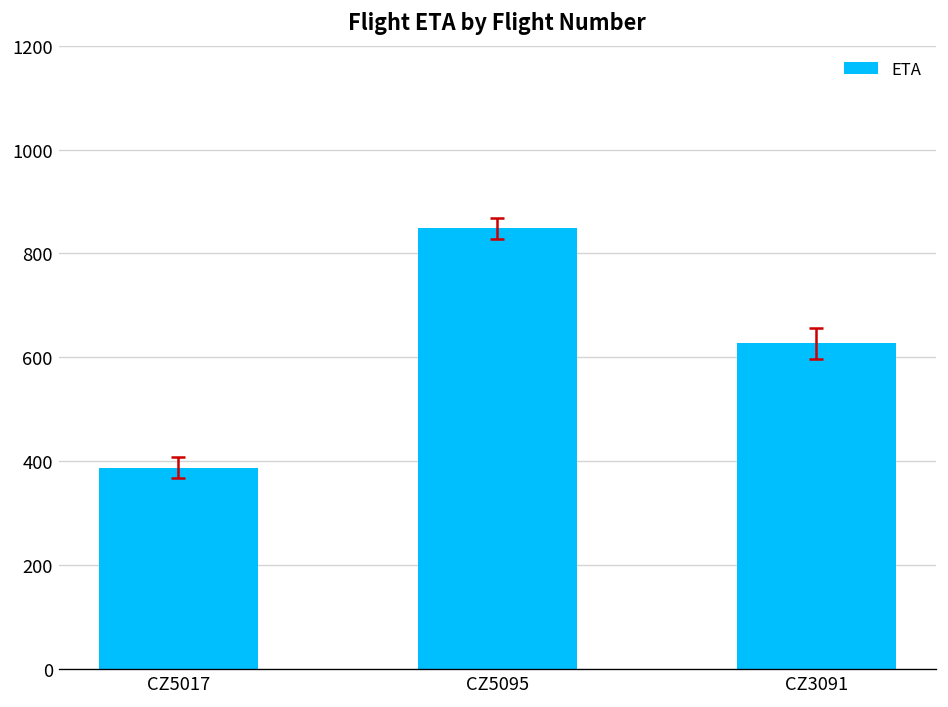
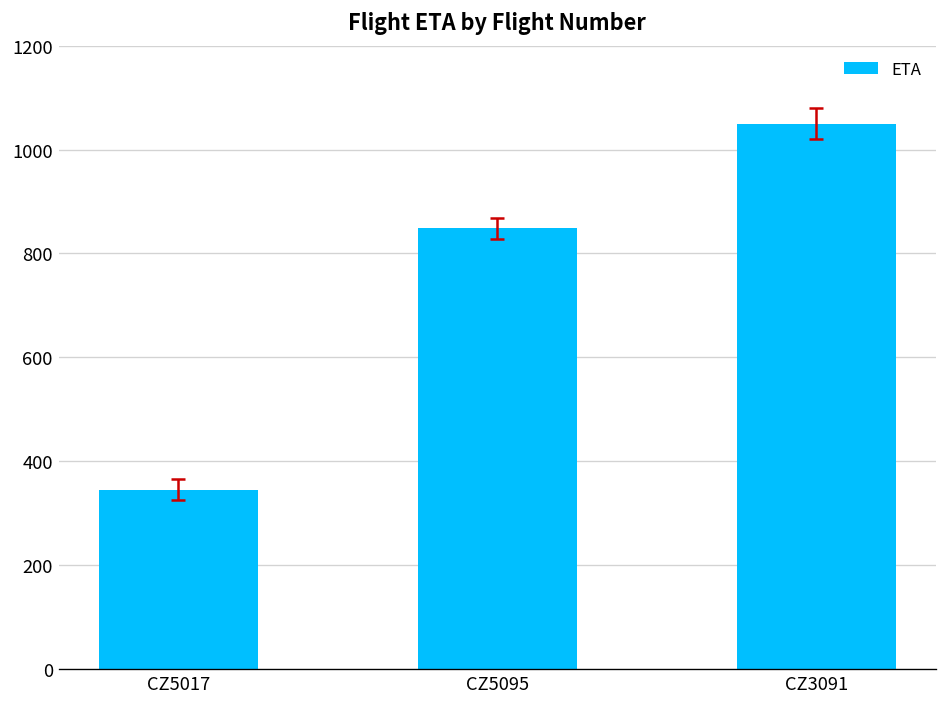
ETA, CZ5017: 390 -> 350
ETA, CZ3091: 630 -> 1050
